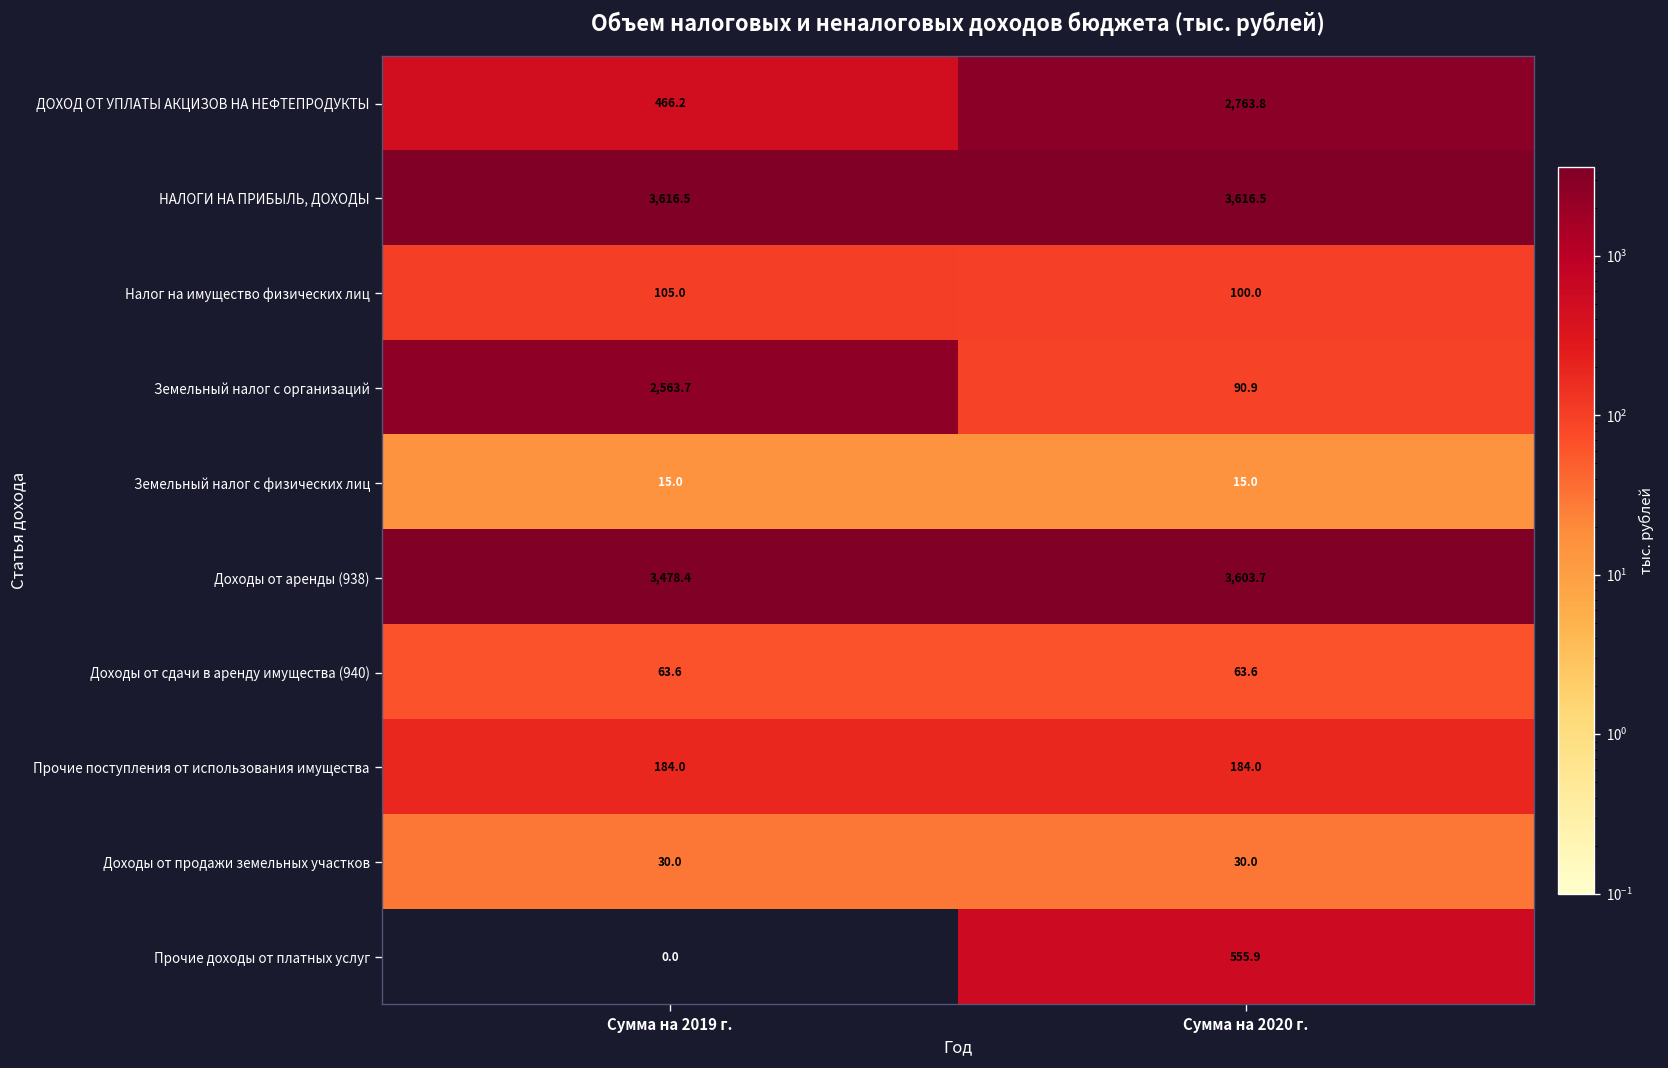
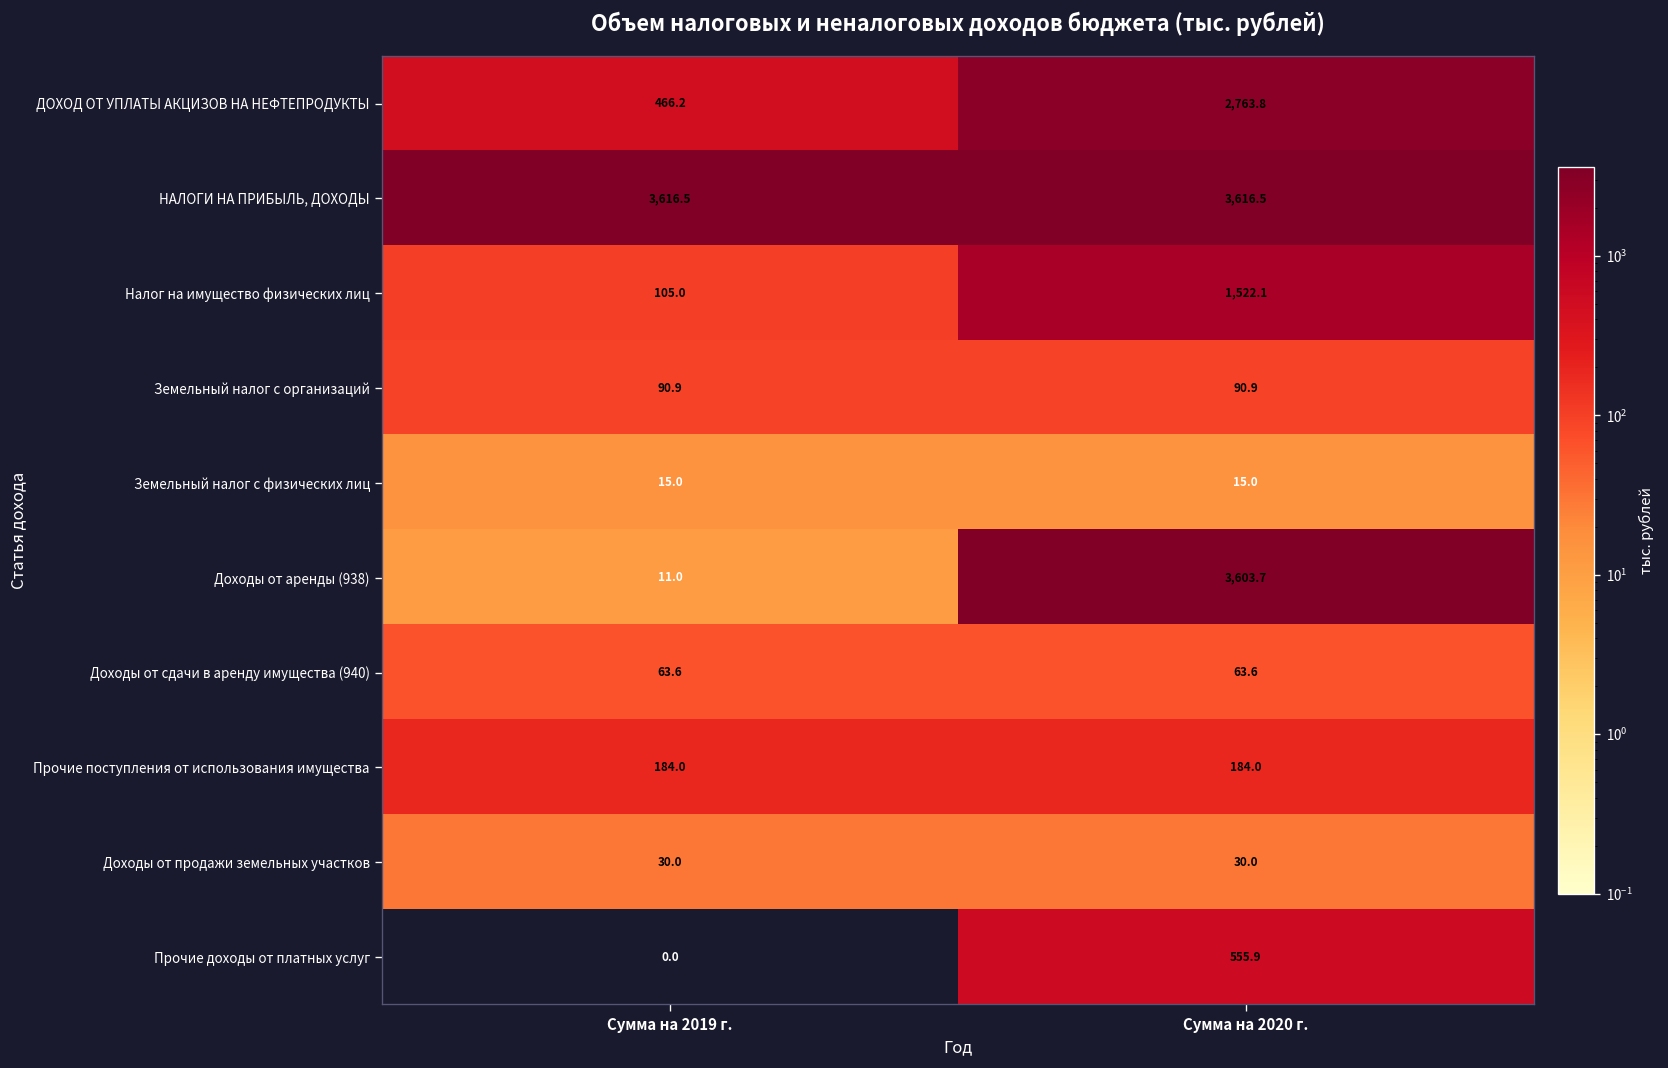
Налог на имущество физических лиц, Сумма на 2020 г.: 100.0 -> 1,522.1
Земельный налог с организаций, Сумма на 2019 г.: 2,563.7 -> 90.9
Доходы от аренды (938), Сумма на 2019 г.: 3,478.4 -> 11.0
